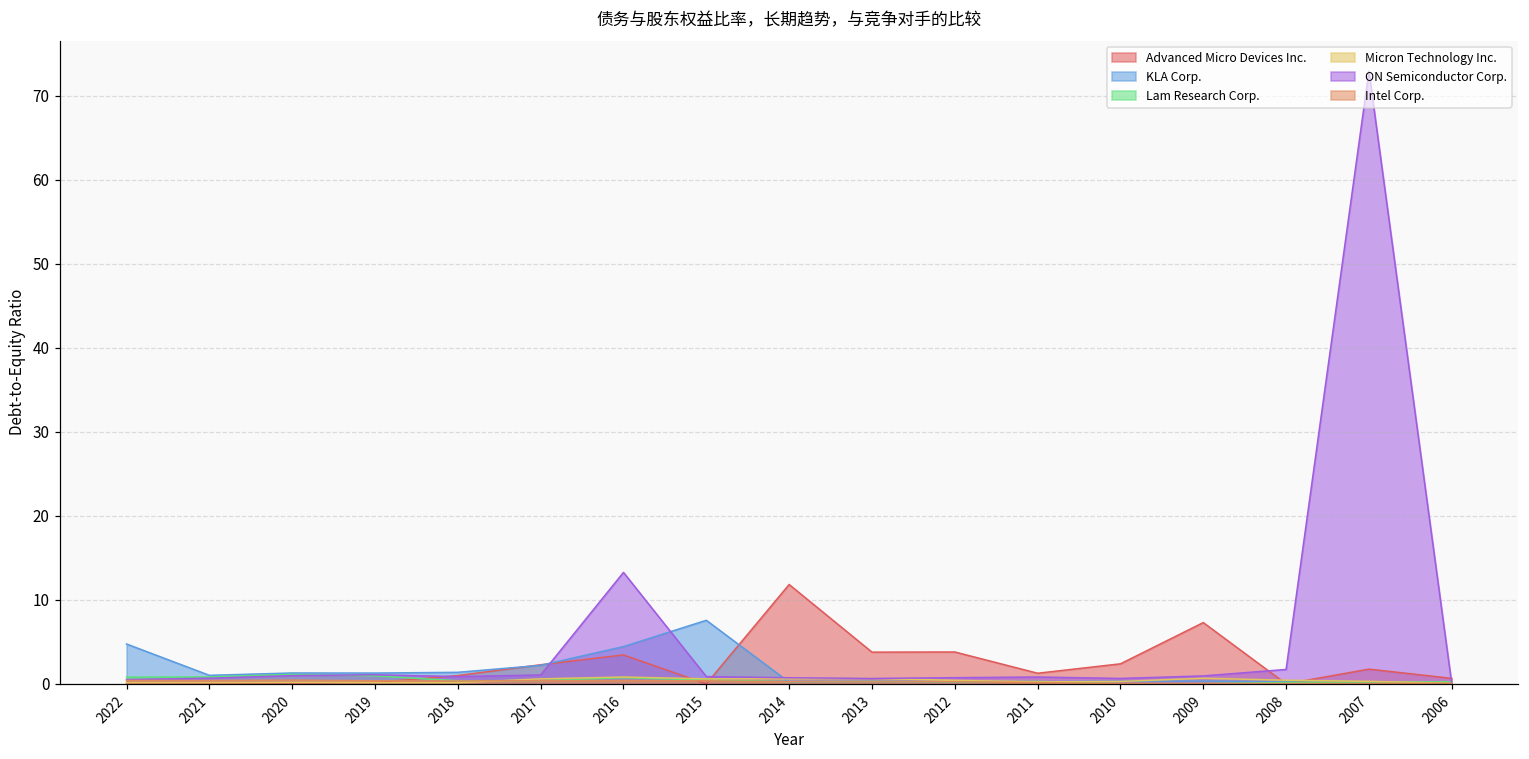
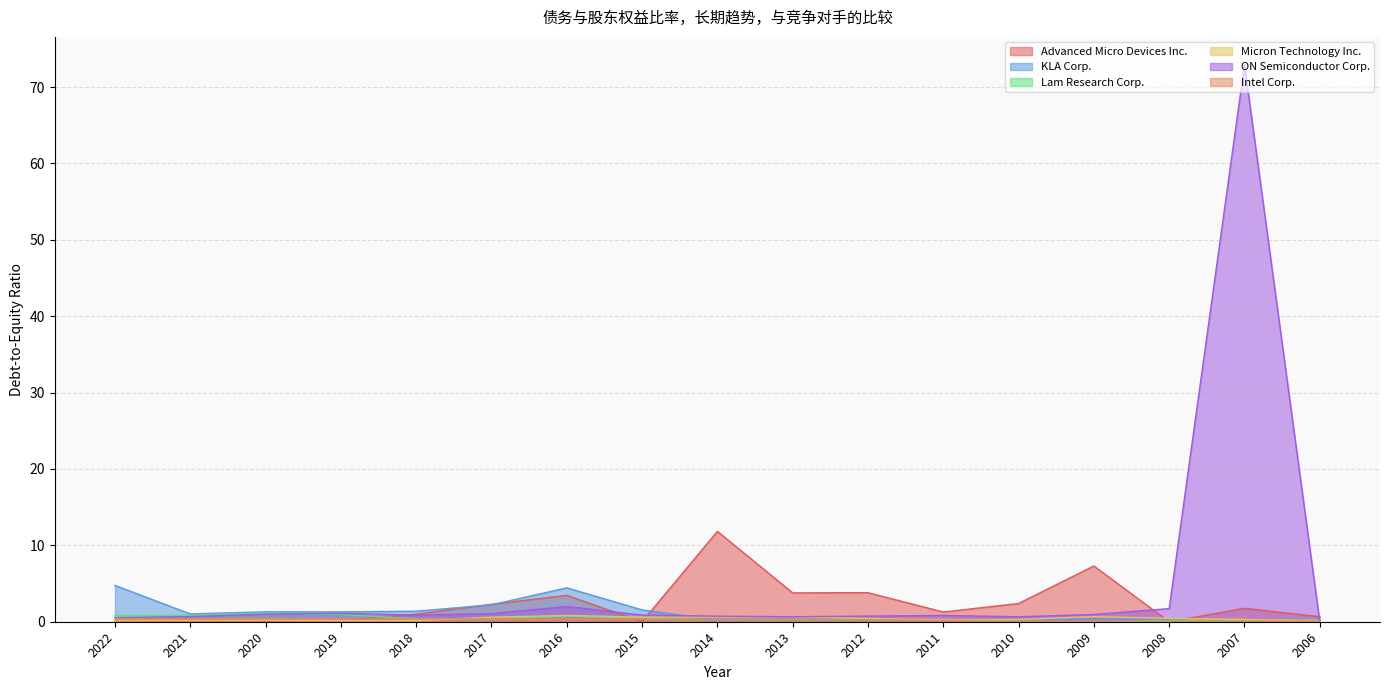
ON Semiconductor Corp., 2016: 13 -> 2
KLA Corp., 2015: 8 -> 2
